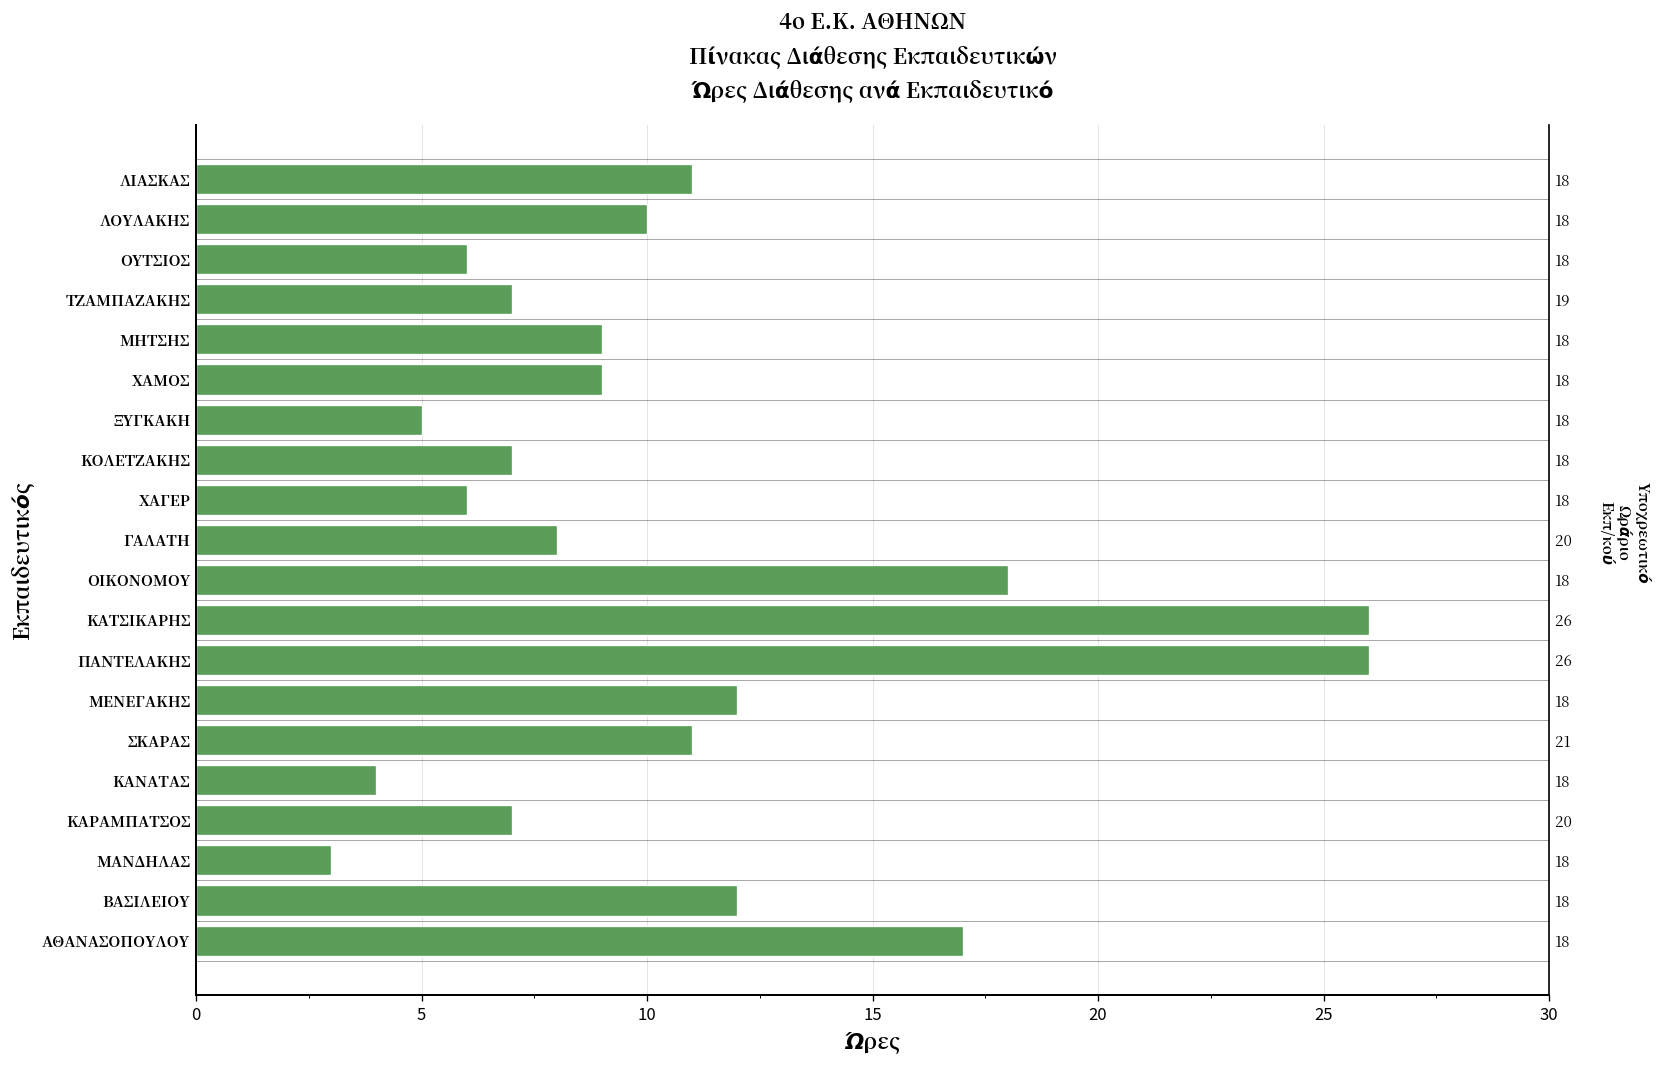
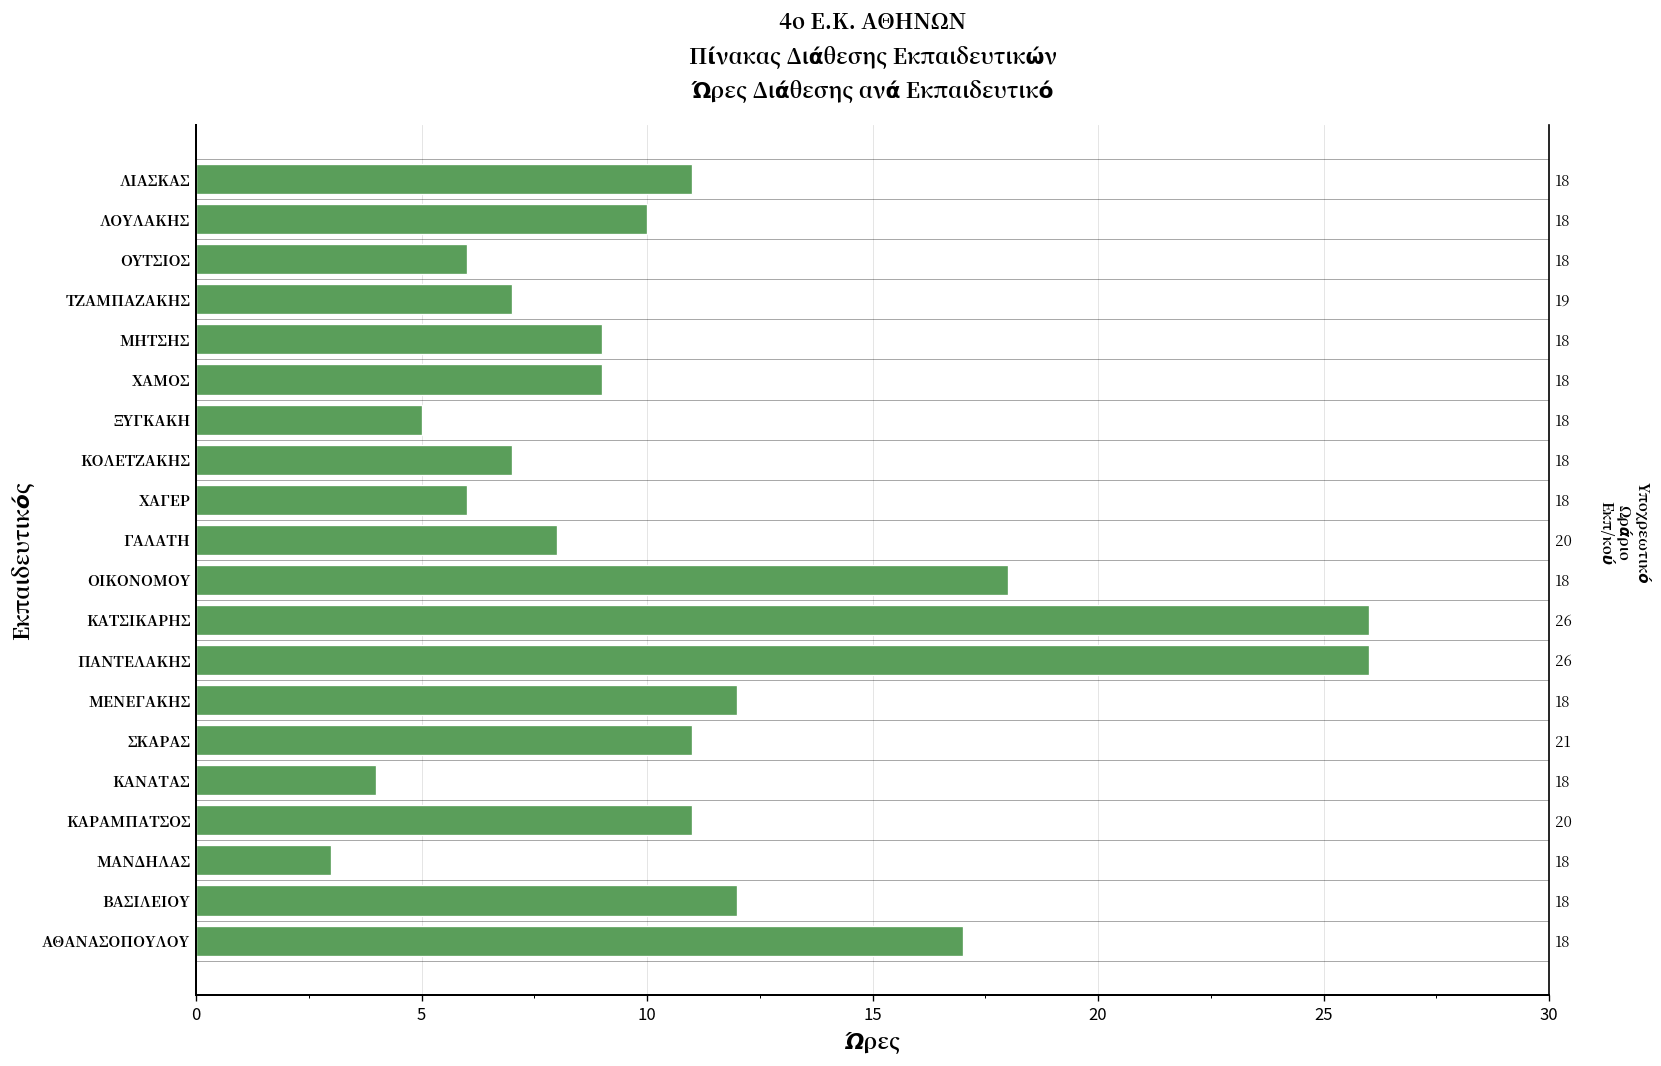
ΚΑΡΑΜΠΑΤΣΟΣ: 7 -> 11
